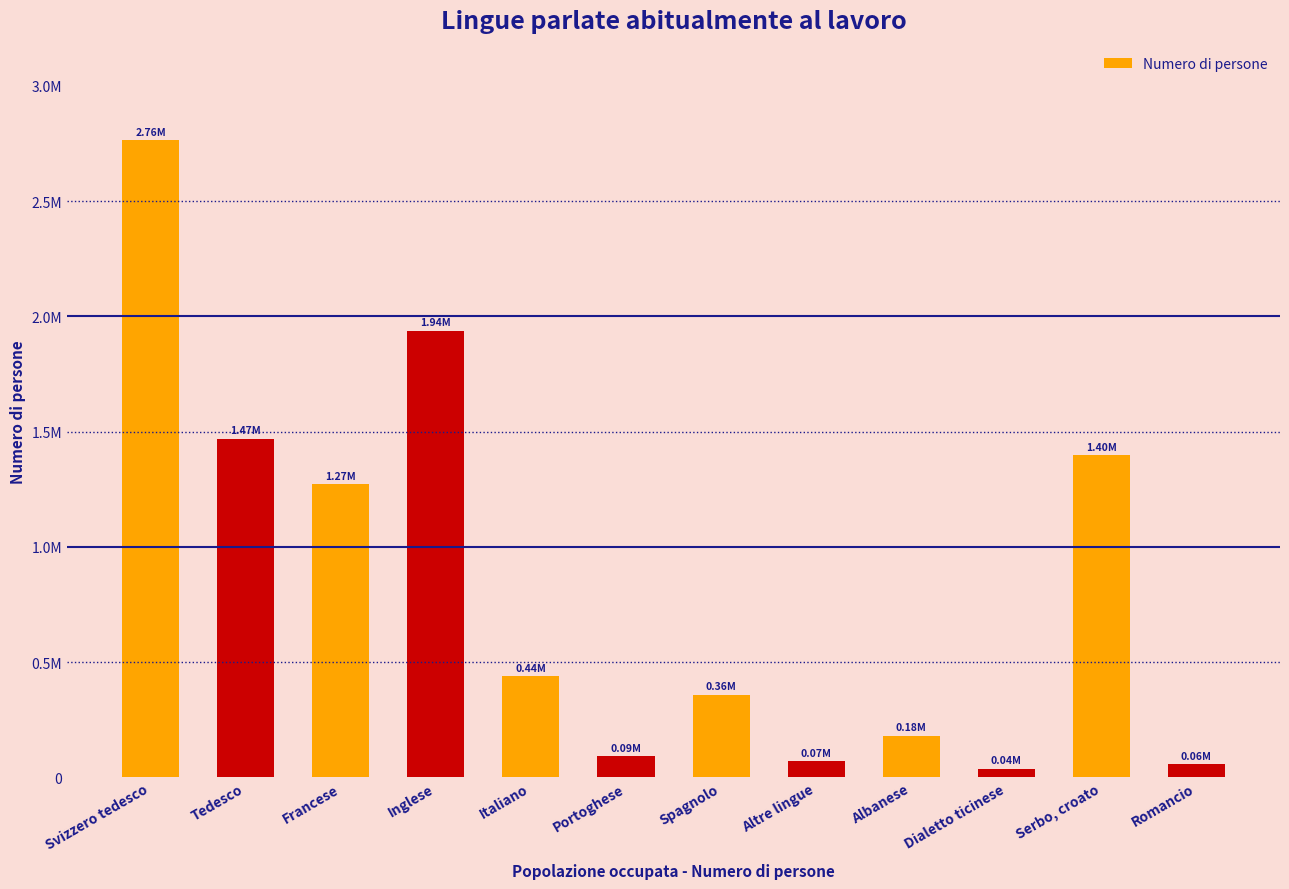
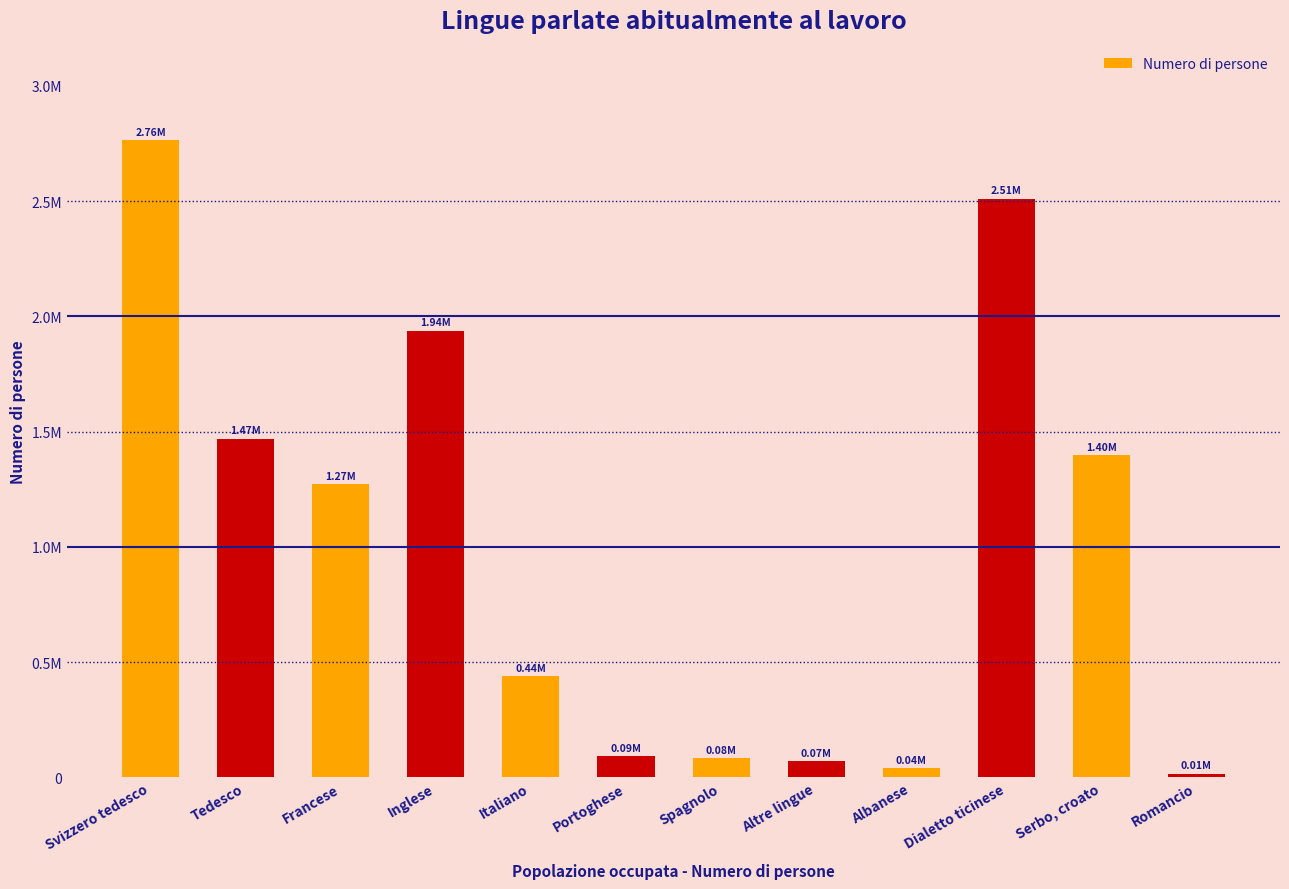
Spagnolo: 0.36M -> 0.08M
Albanese: 0.18M -> 0.04M
Dialetto ticinese: 0.04M -> 2.51M
Romancio: 0.06M -> 0.01M
